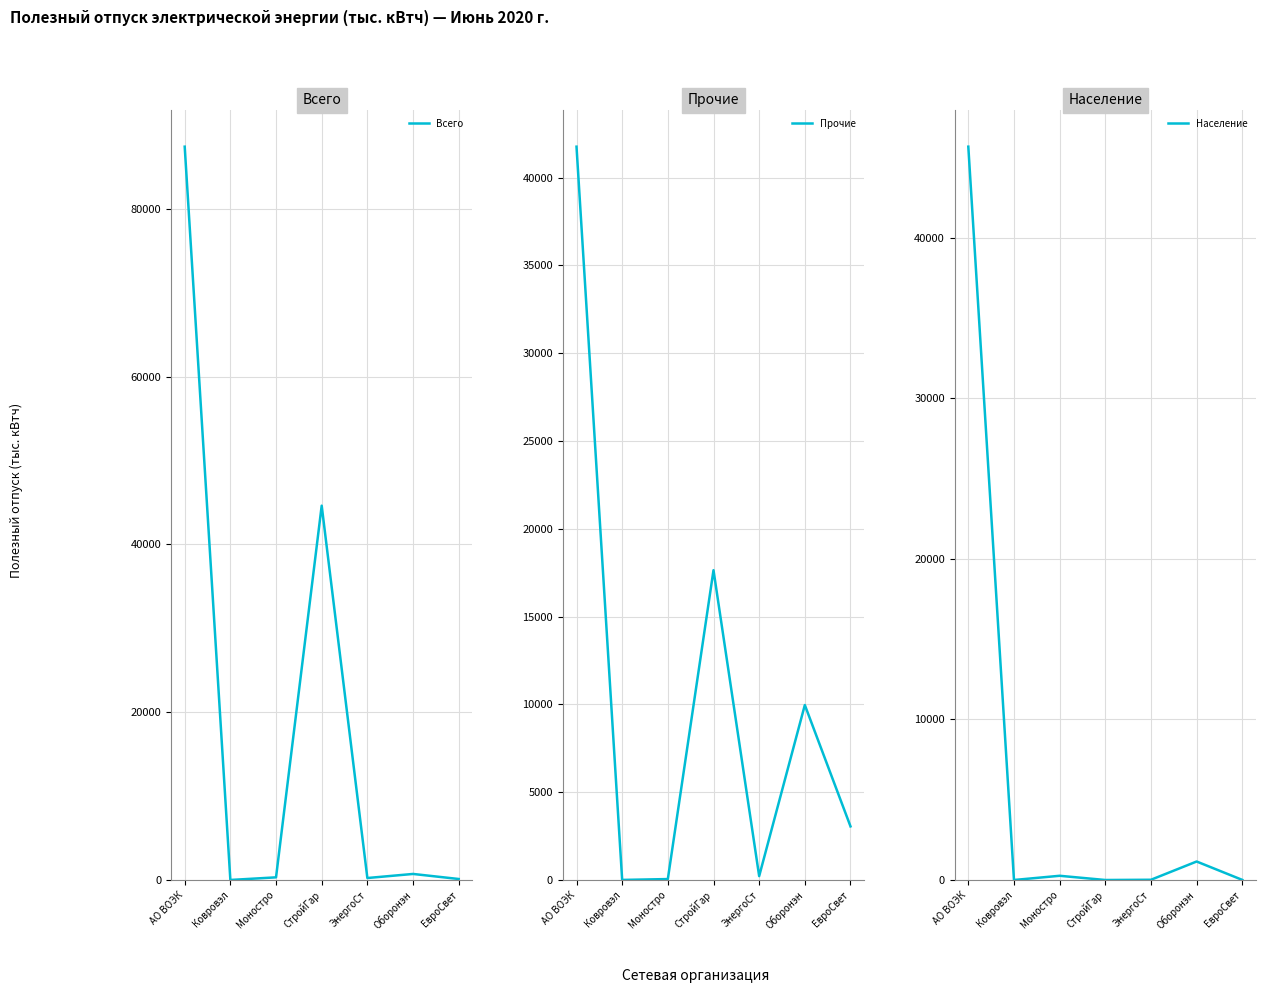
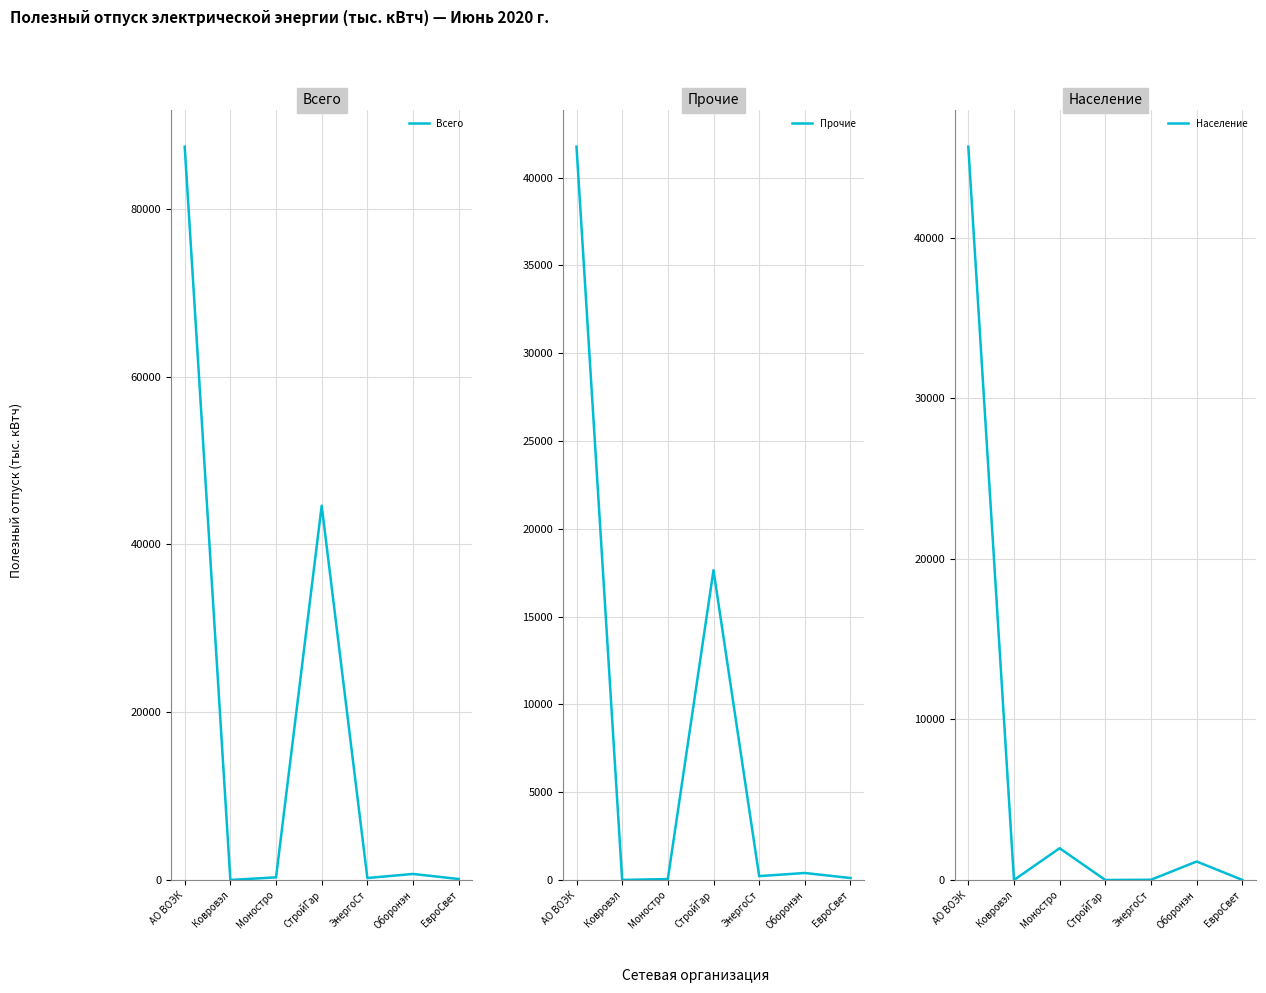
Прочие, Оборонэн: 10000 -> 400
Прочие, ЕвроСвет: 3100 -> 100
Население, Моностро: 300 -> 2000
